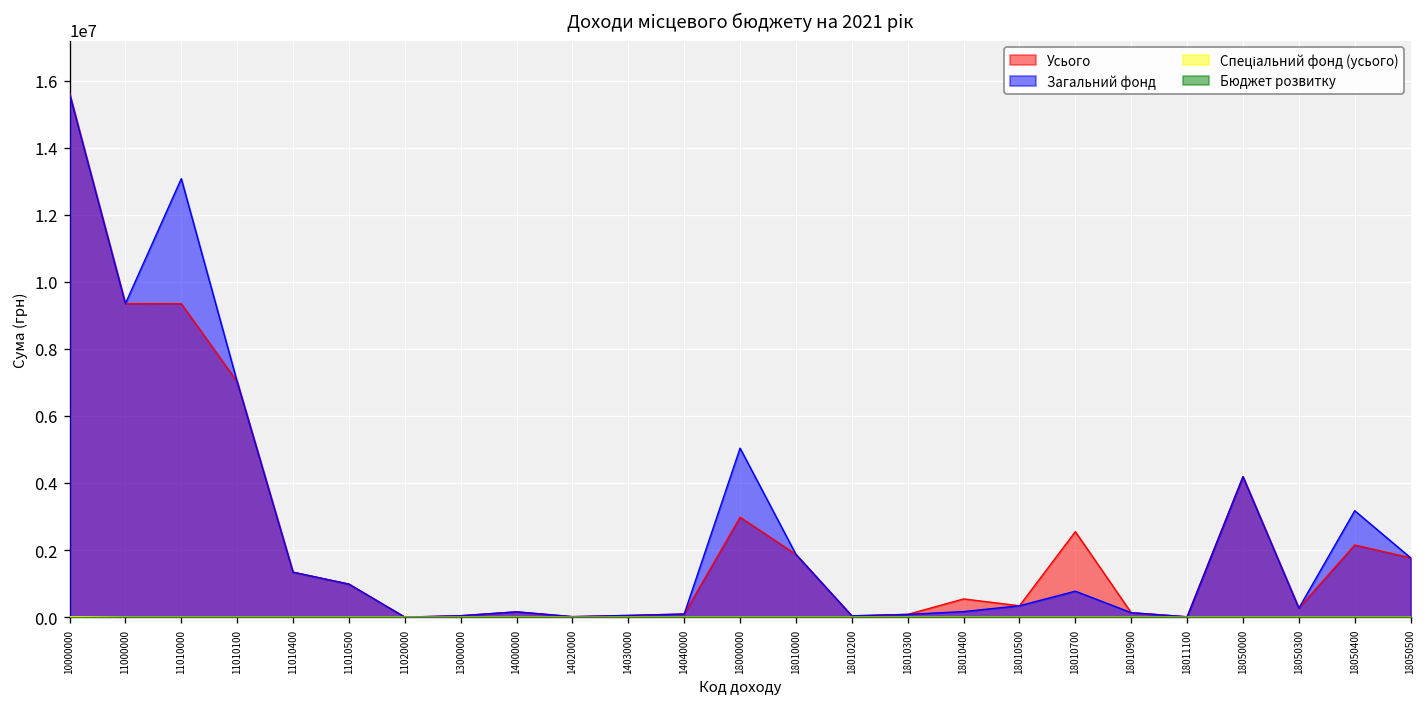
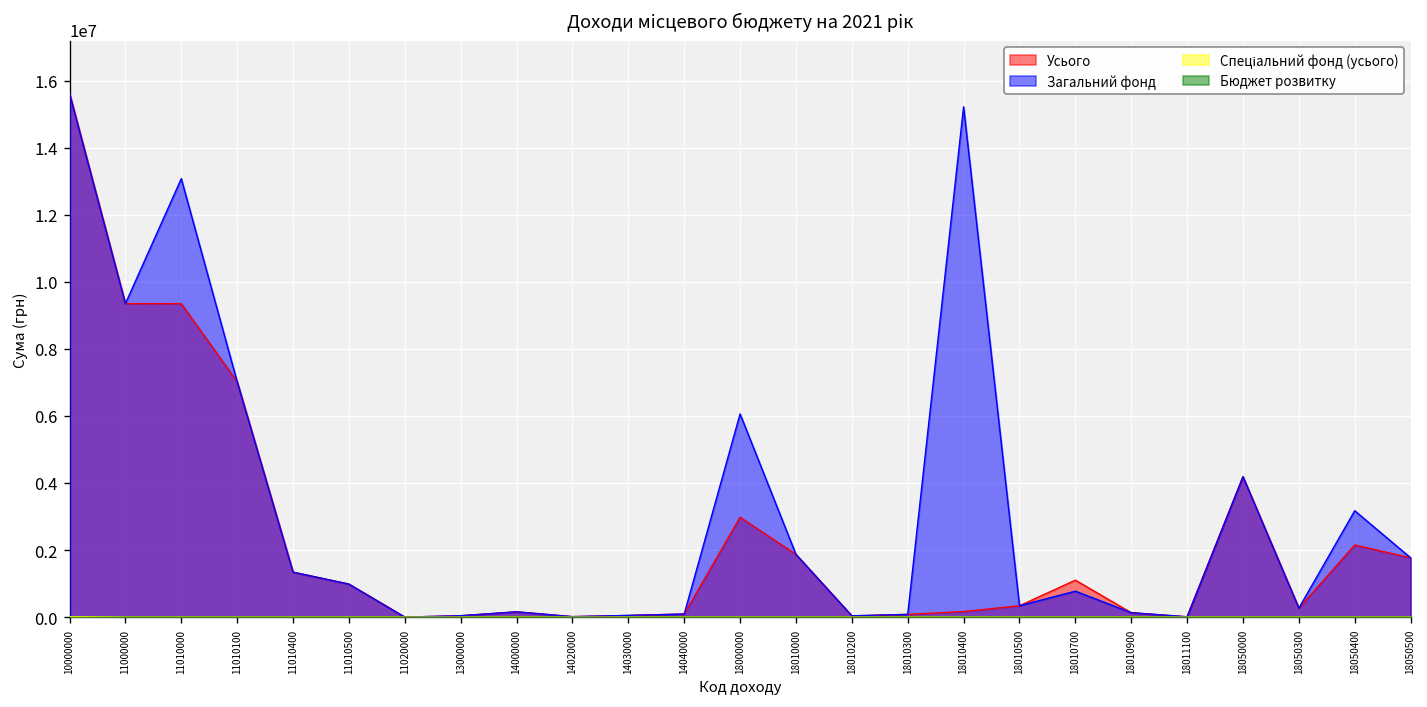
Загальний фонд, 18000000: 5000000 -> 6100000
Усього, 18010400: 500000 -> 200000
Загальний фонд, 18010400: 200000 -> 15200000
Усього, 18010700: 2500000 -> 1100000
